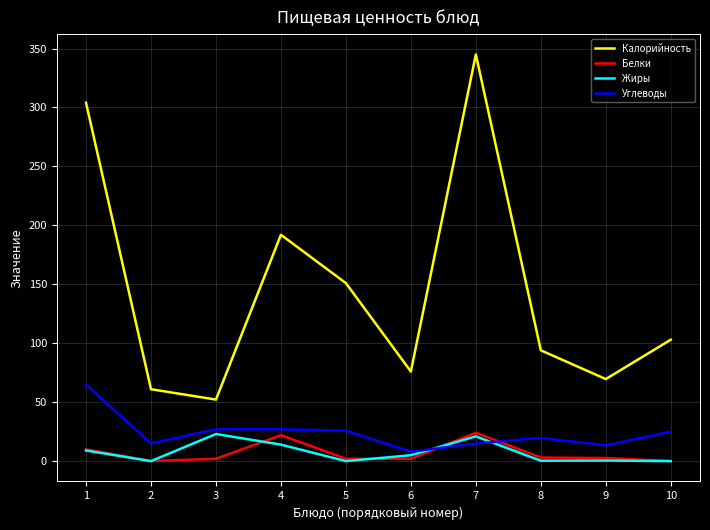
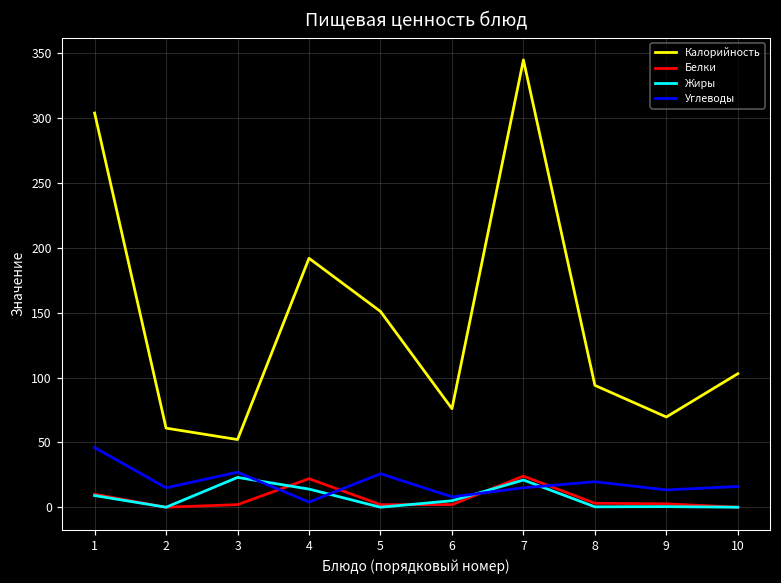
Углеводы, 1: 65 -> 46
Углеводы, 4: 27 -> 4
Углеводы, 10: 25 -> 16
